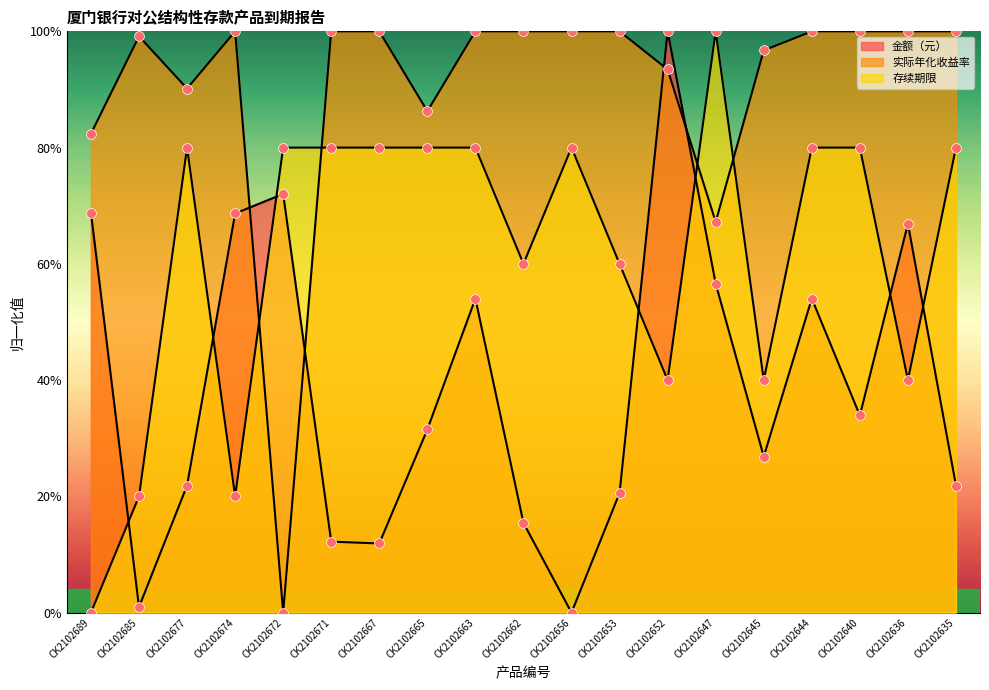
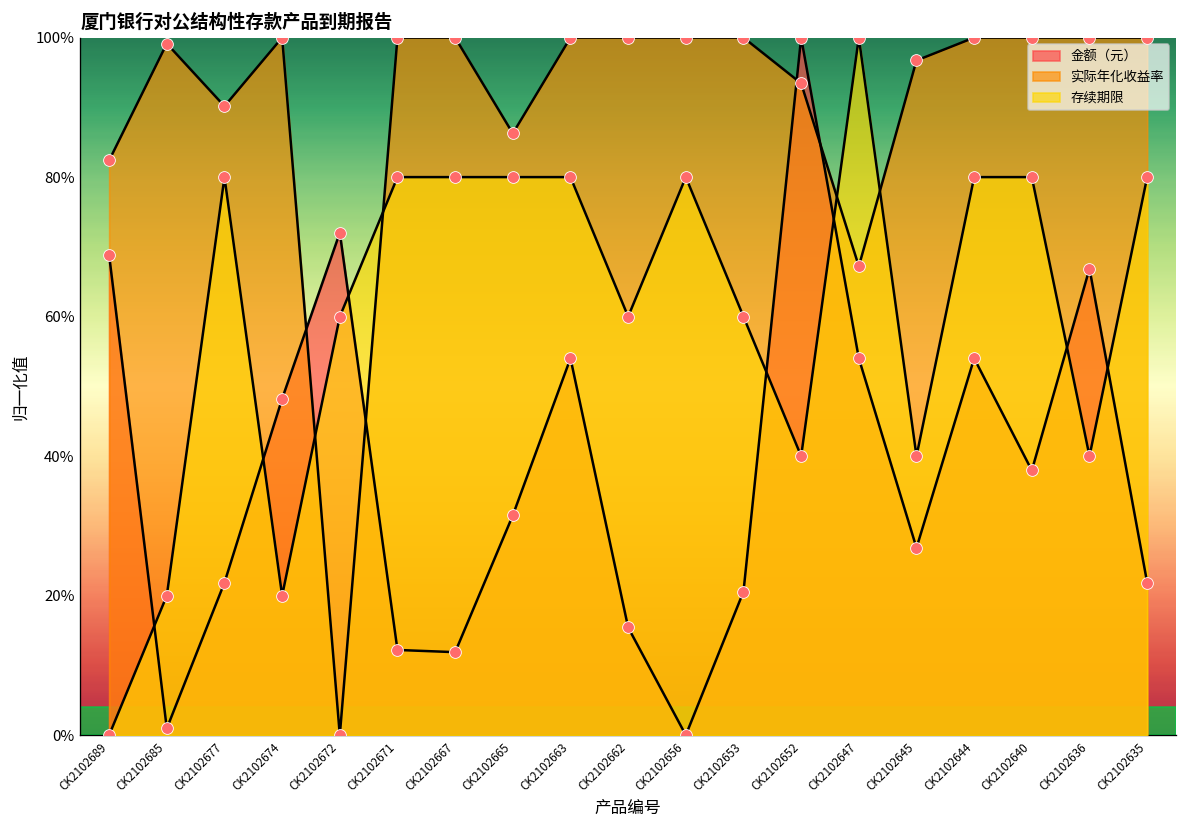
金额（元）, CK2102674: 69% -> 48%
存续期限, CK2102672: 80% -> 60%
金额（元）, CK2102647: 57% -> 54%
金额（元）, CK2102640: 34% -> 38%
